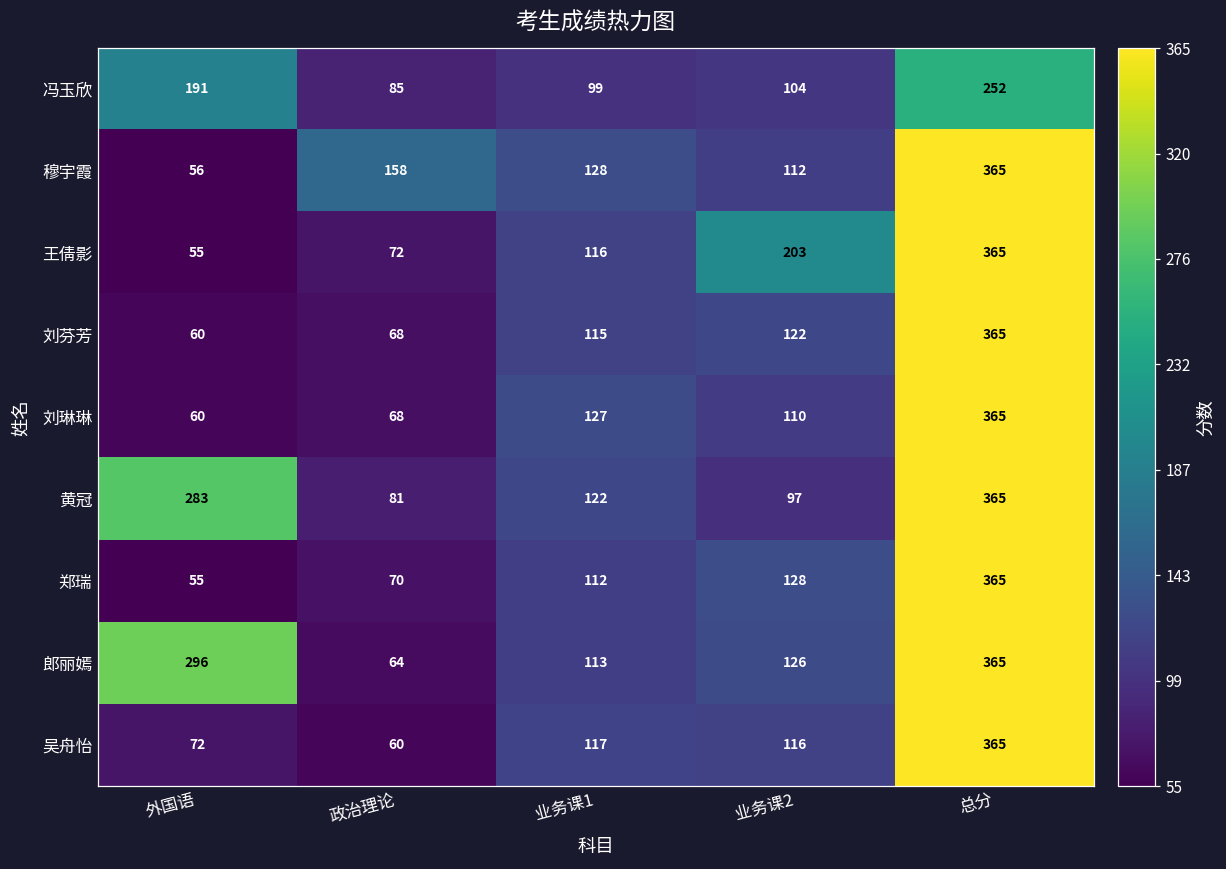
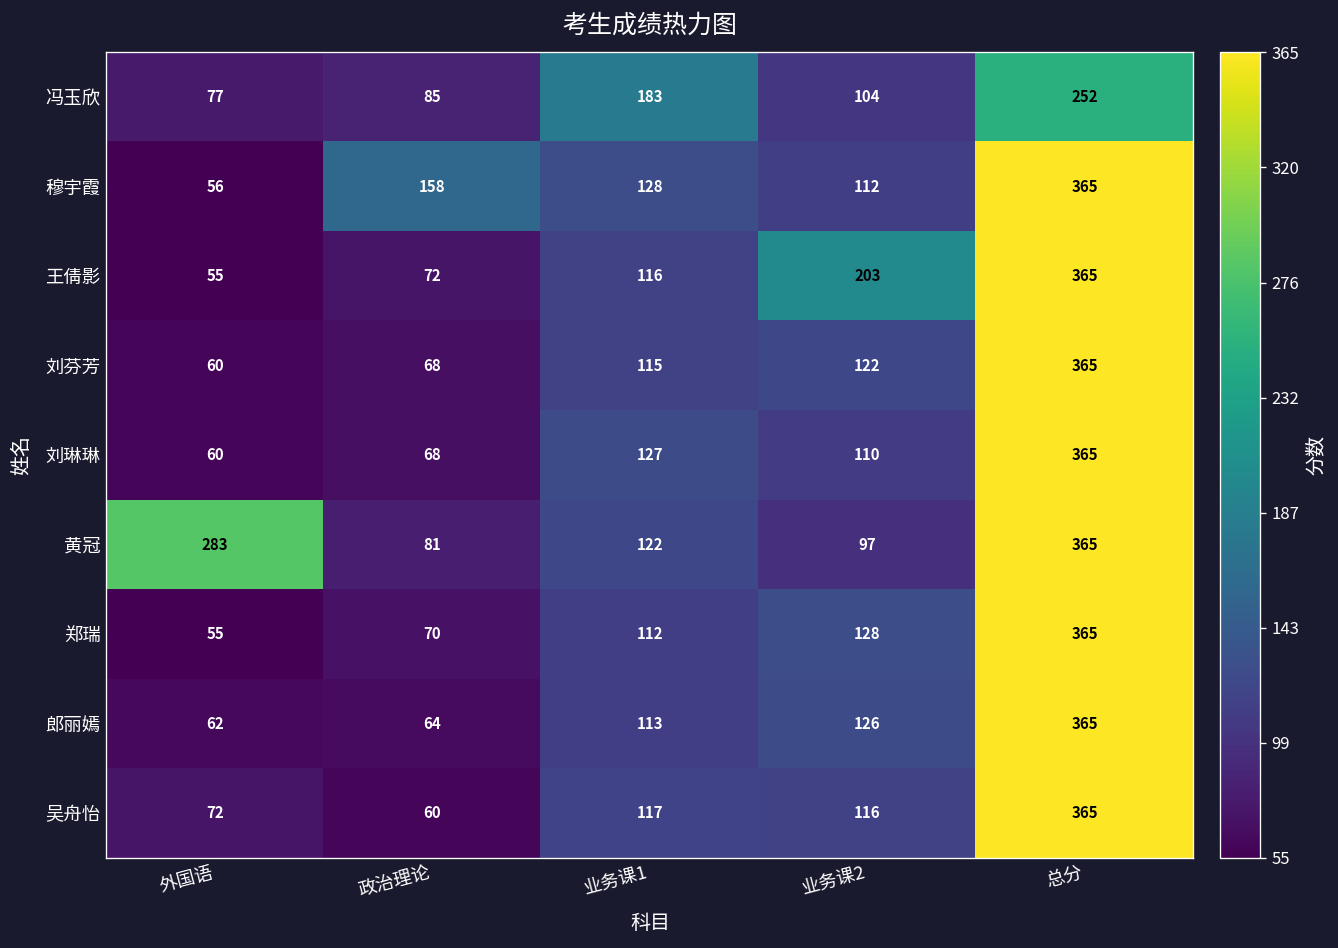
冯玉欣, 外国语: 191 -> 77
冯玉欣, 业务课1: 99 -> 183
郎丽嫣, 外国语: 296 -> 62
